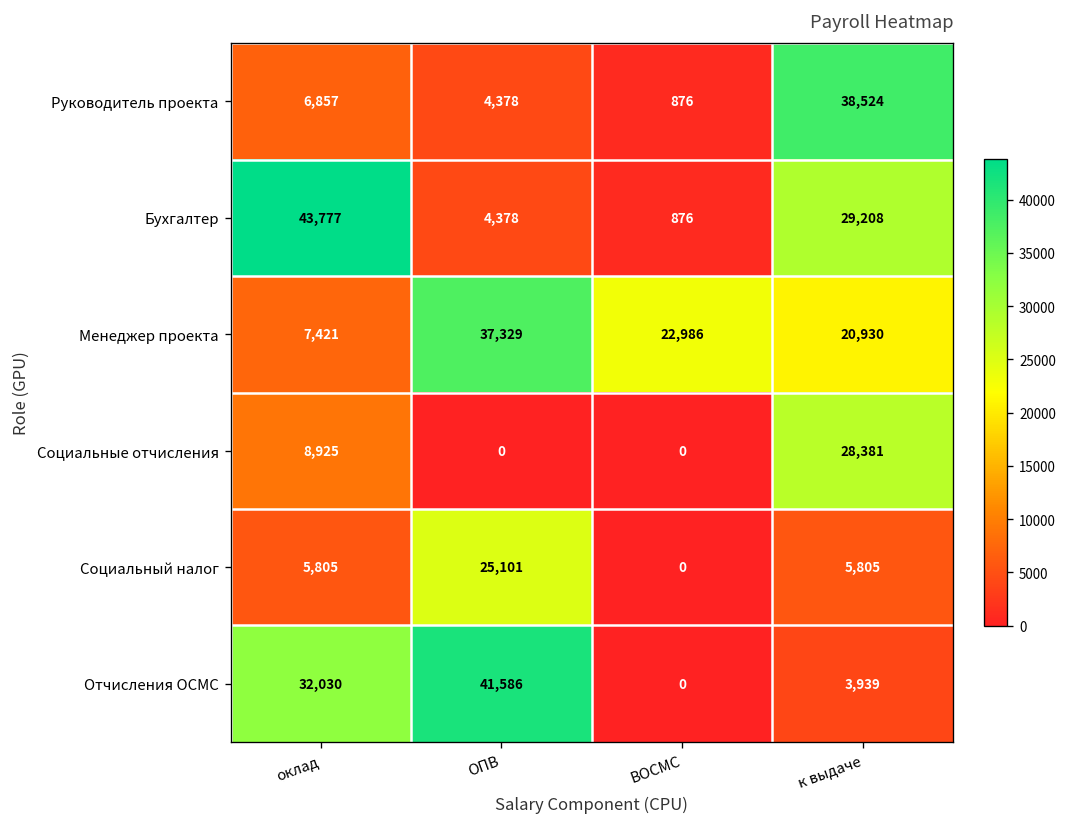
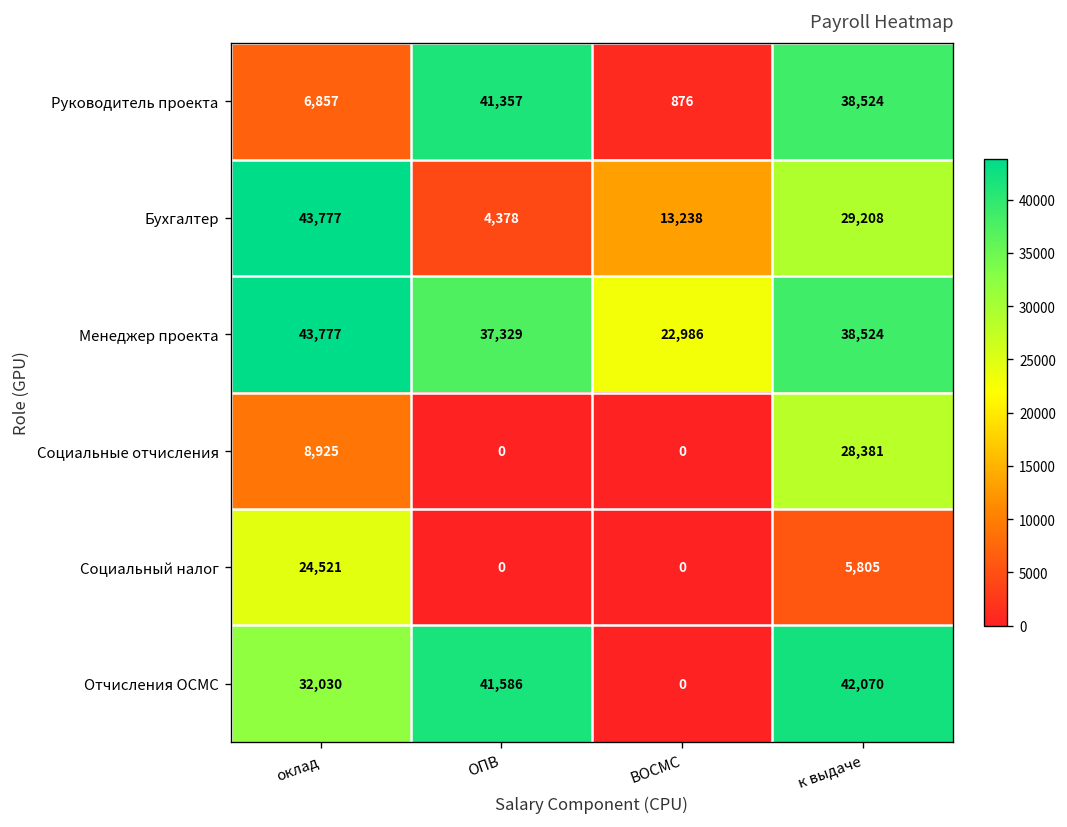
Руководитель проекта, ОПВ: 4,378 -> 41,357
Бухгалтер, ВОСМС: 876 -> 13,238
Менеджер проекта, оклад: 7,421 -> 43,777
Менеджер проекта, к выдаче: 20,930 -> 38,524
Социальный налог, оклад: 5,805 -> 24,521
Социальный налог, ОПВ: 25,101 -> 0
Отчисления ОСМС, к выдаче: 3,939 -> 42,070
